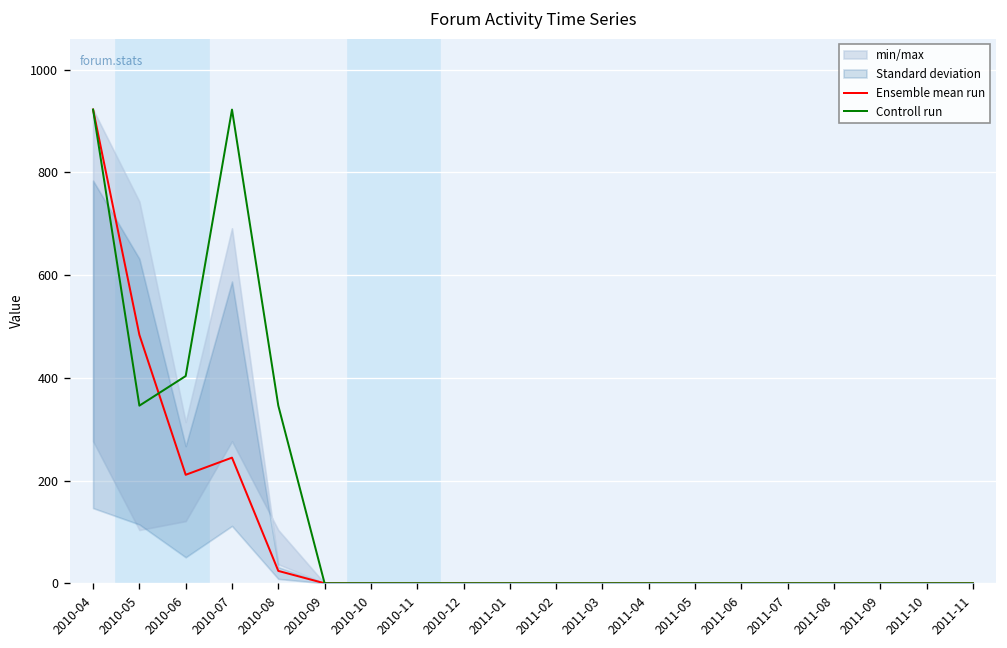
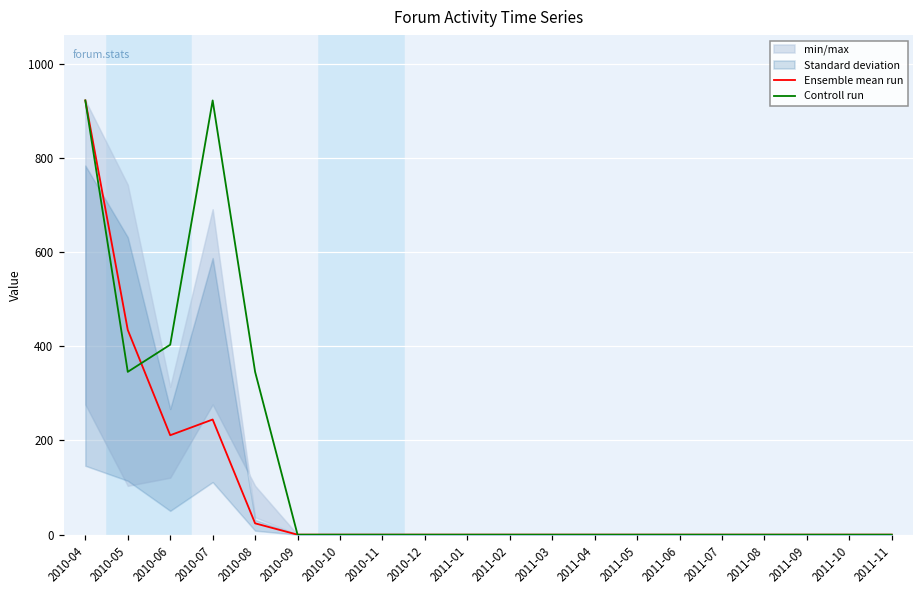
Ensemble mean run, 2010-05: 480 -> 430
